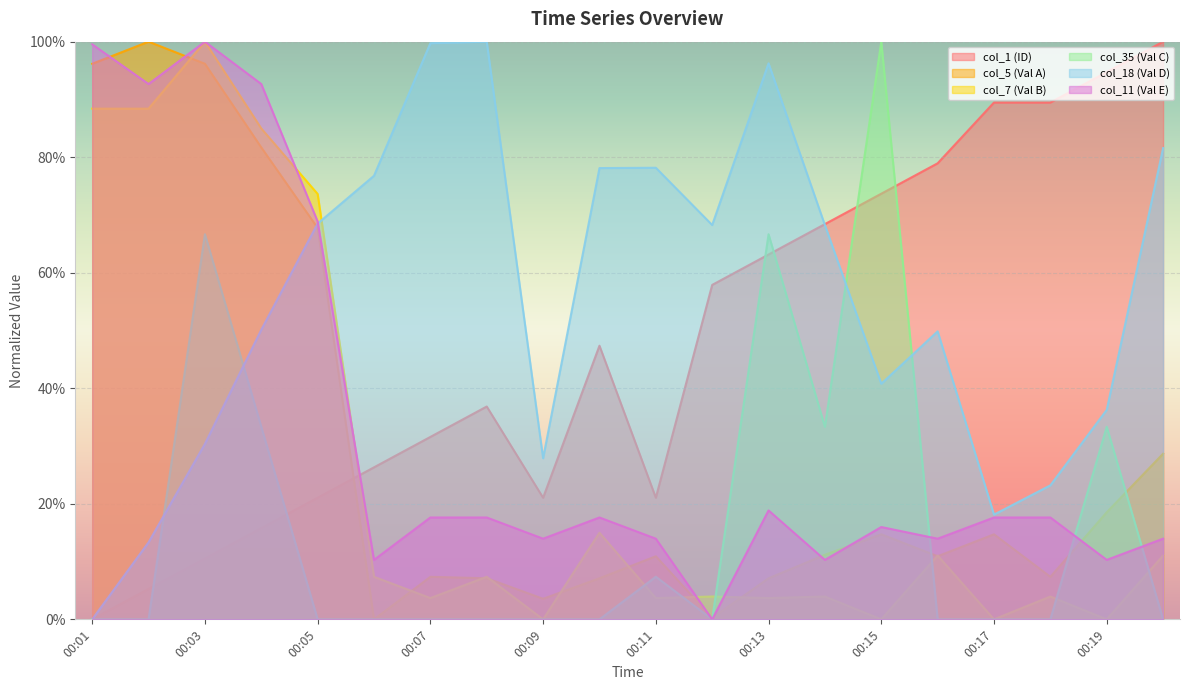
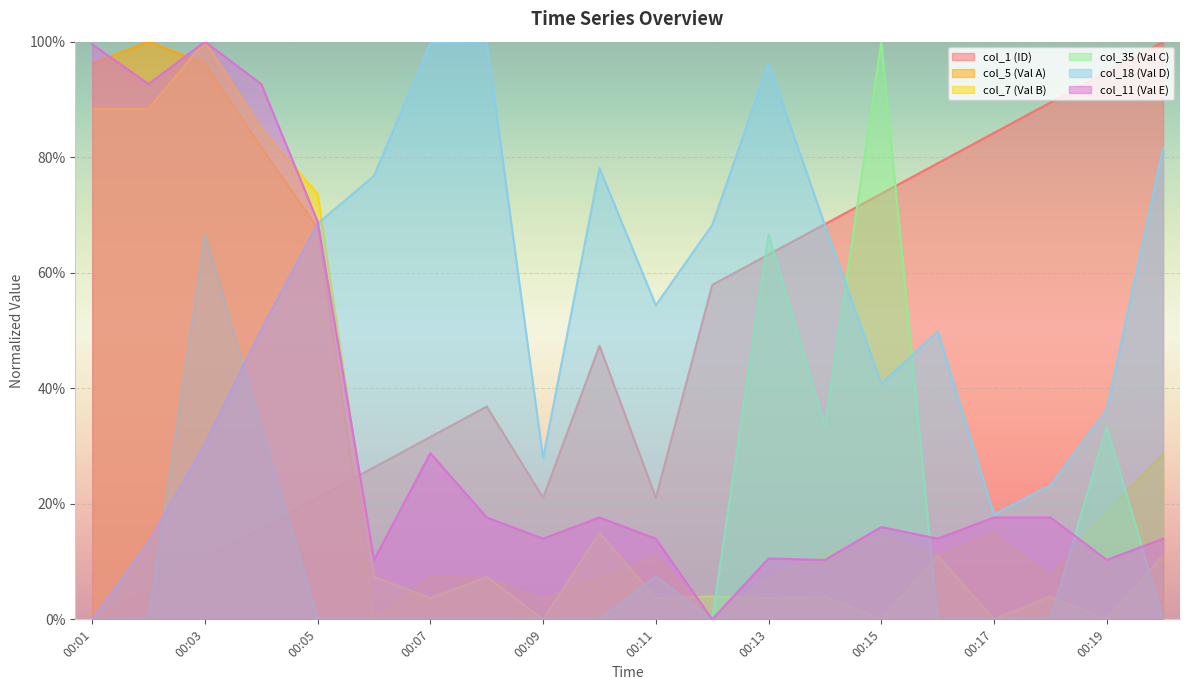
col_11 (Val E), 00:07: 18% -> 29%
col_18 (Val D), 00:11: 78% -> 54%
col_11 (Val E), 00:13: 19% -> 11%
col_1 (ID), 00:17: 89% -> 84%
